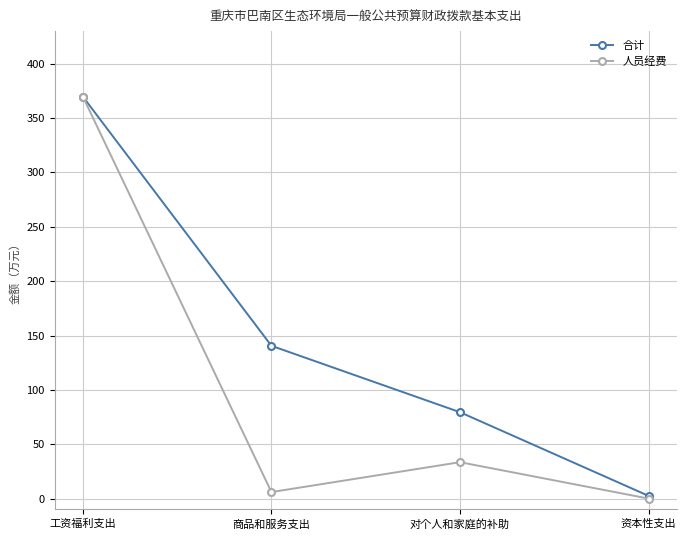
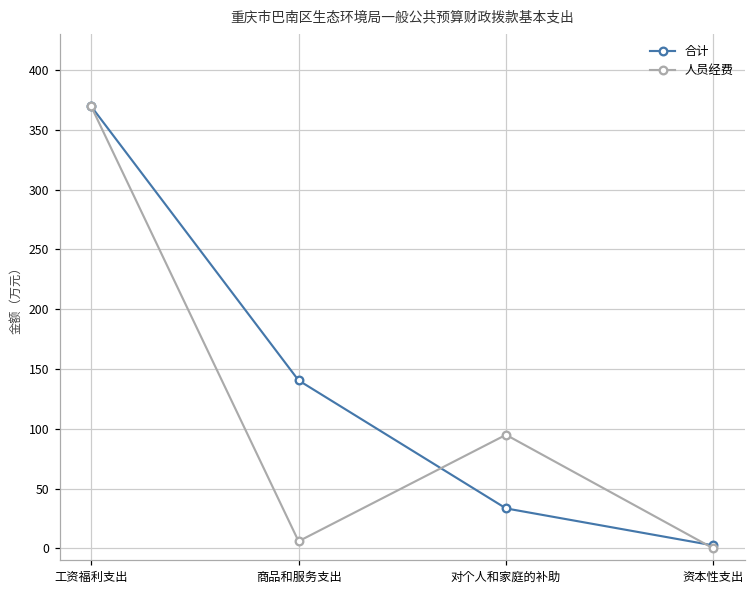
合计, 对个人和家庭的补助: 79 -> 33
人员经费, 对个人和家庭的补助: 33 -> 95
